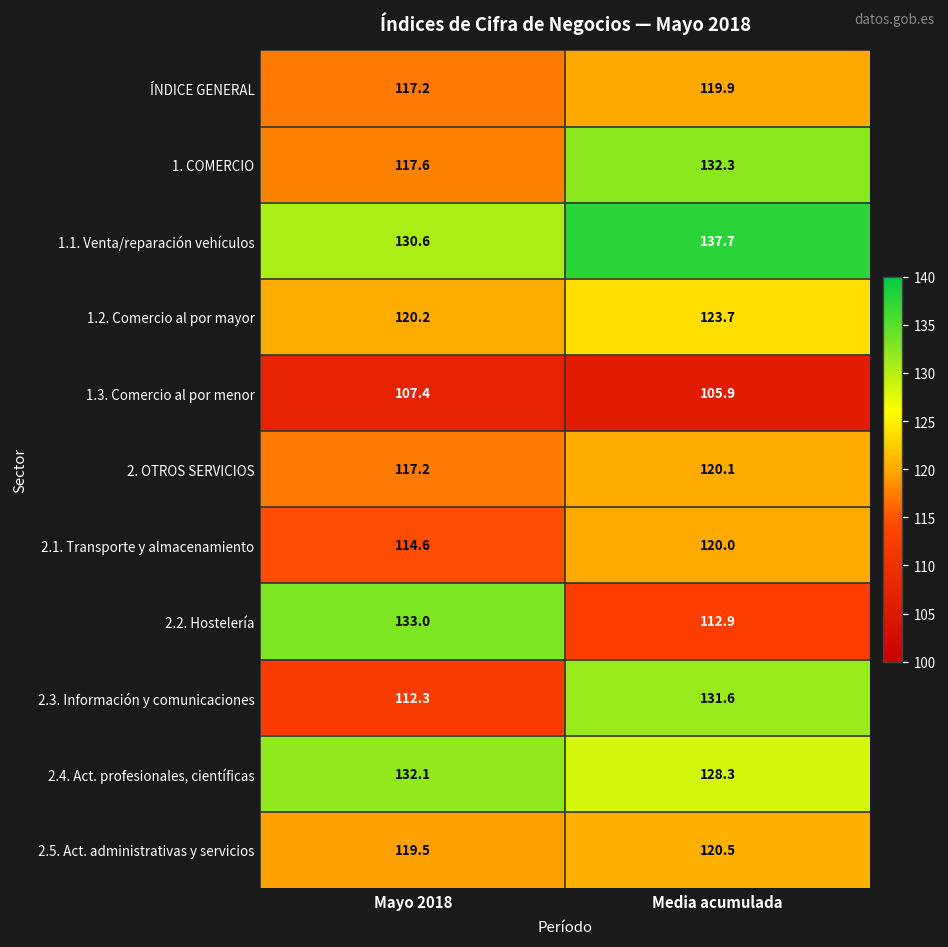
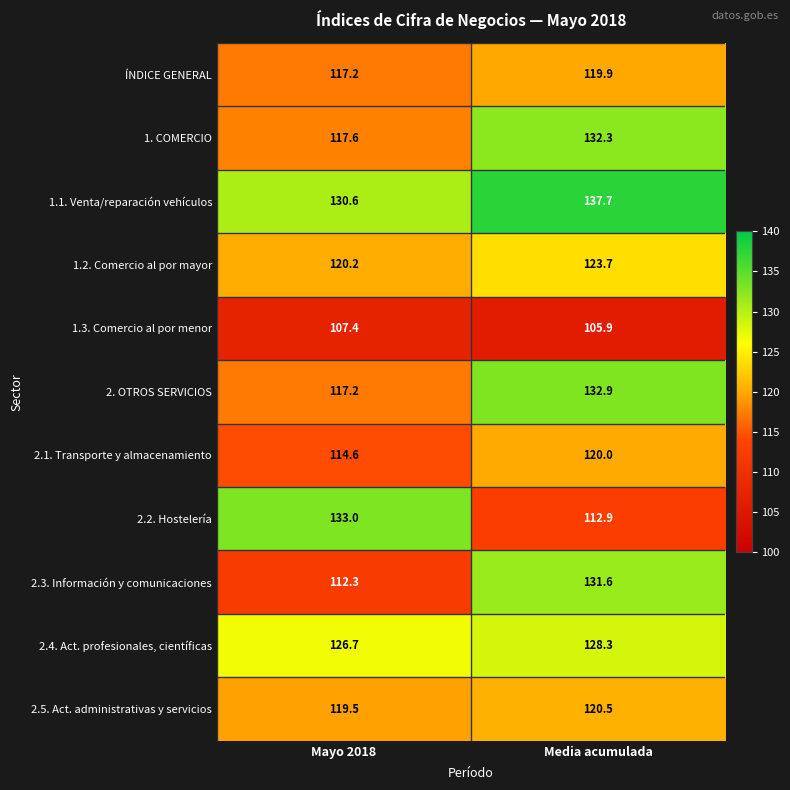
2. OTROS SERVICIOS, Media acumulada: 120.1 -> 132.9
2.4. Act. profesionales, científicas, Mayo 2018: 132.1 -> 126.7
